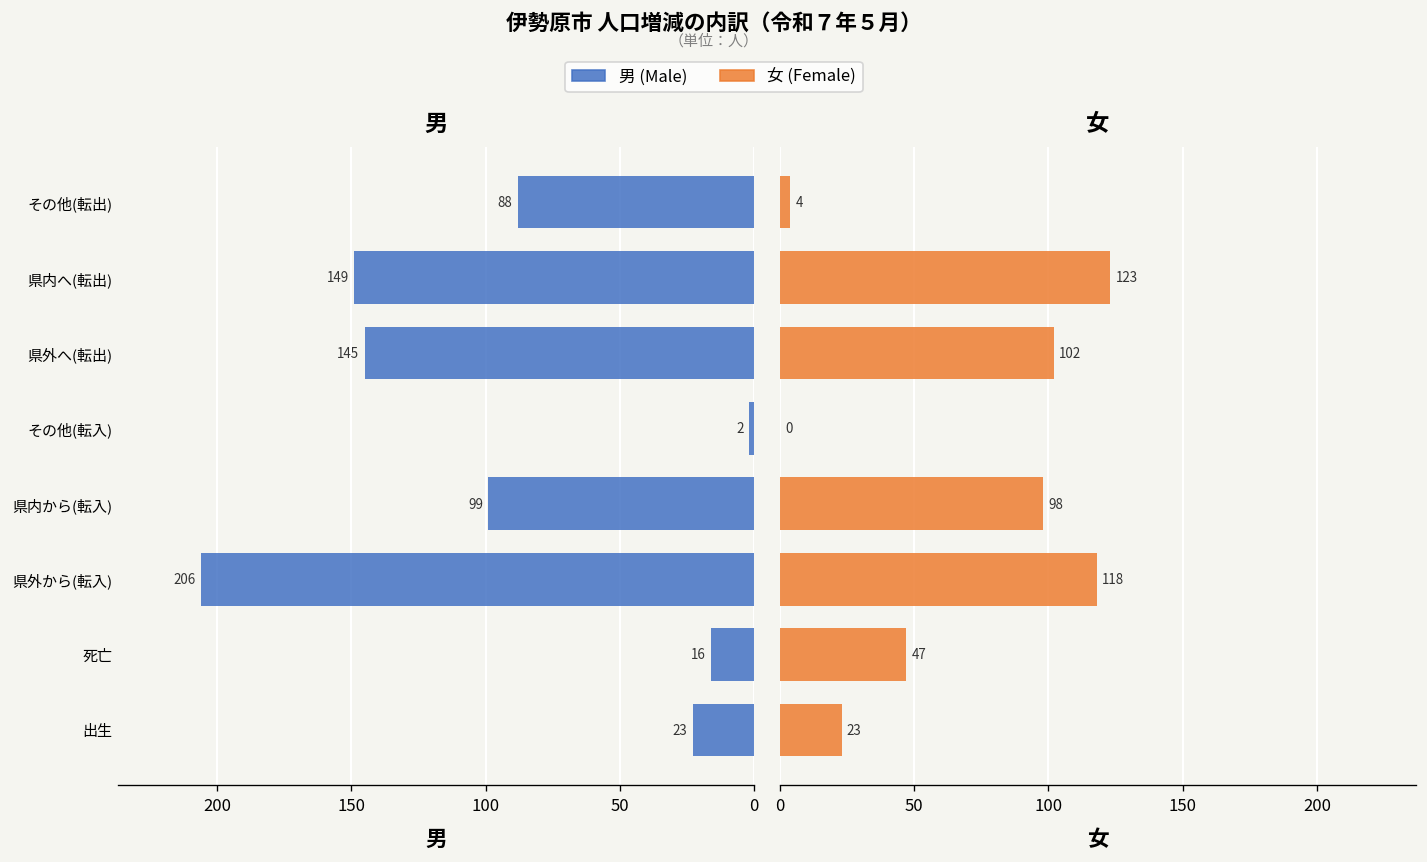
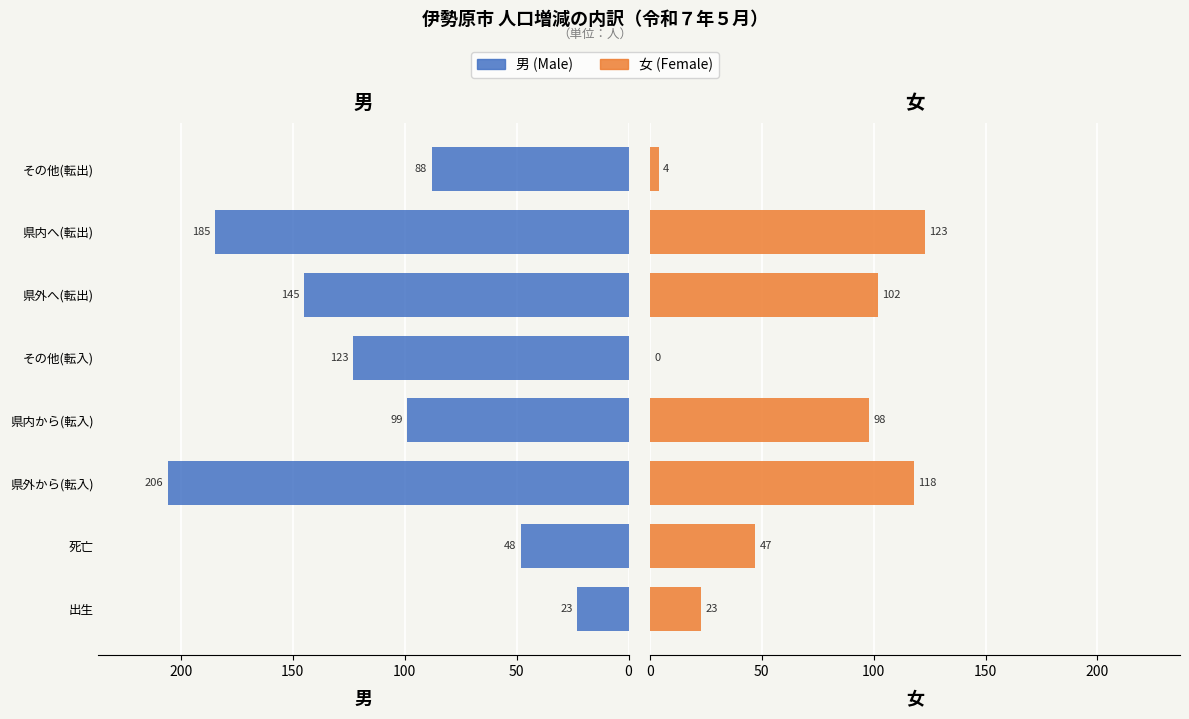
男, 県内へ(転出): 149 -> 185
男, その他(転入): 2 -> 123
男, 死亡: 16 -> 48
